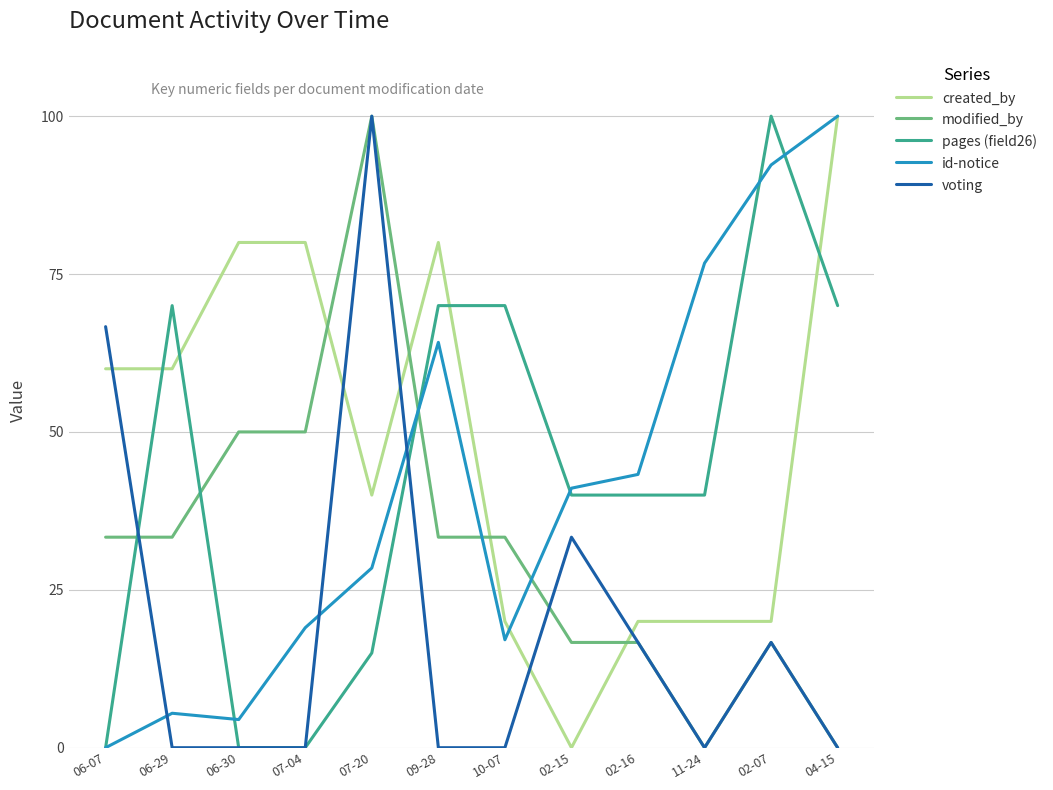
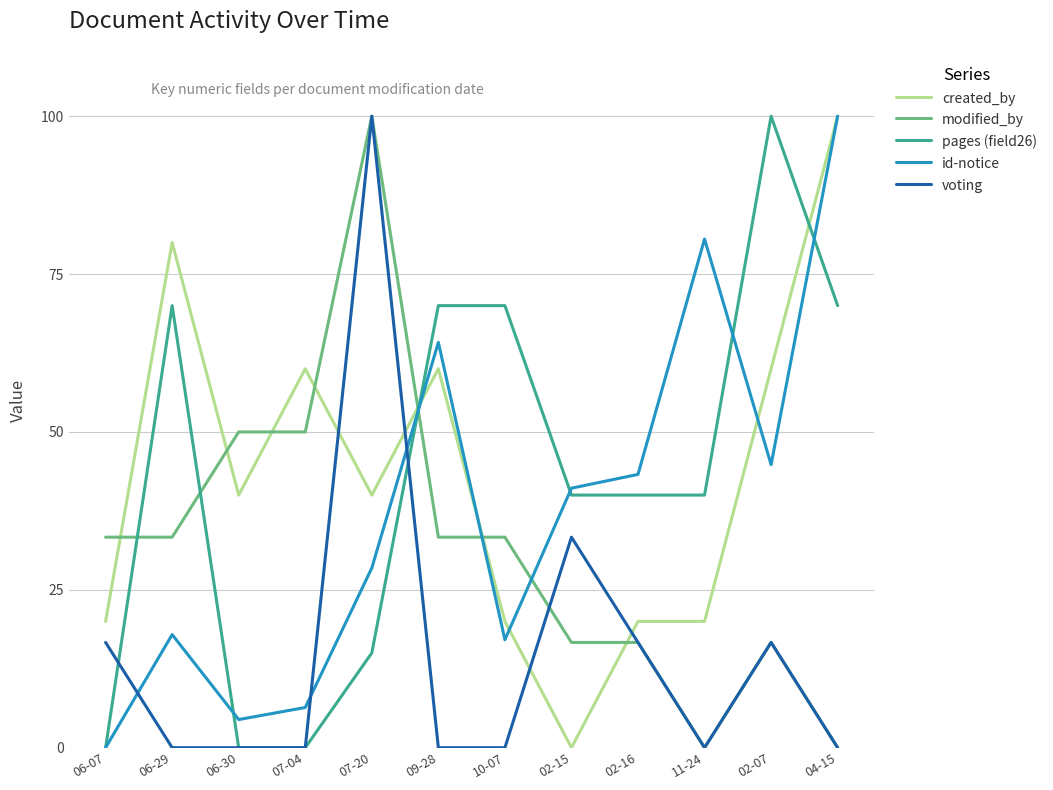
created_by, 06-07: 60 -> 20
voting, 06-07: 67 -> 17
created_by, 06-29: 60 -> 80
id-notice, 06-29: 5 -> 18
created_by, 06-30: 80 -> 40
created_by, 07-04: 80 -> 60
id-notice, 07-04: 19 -> 6
created_by, 09-28: 80 -> 60
id-notice, 11-24: 77 -> 81
created_by, 02-07: 20 -> 60
id-notice, 02-07: 92 -> 45
